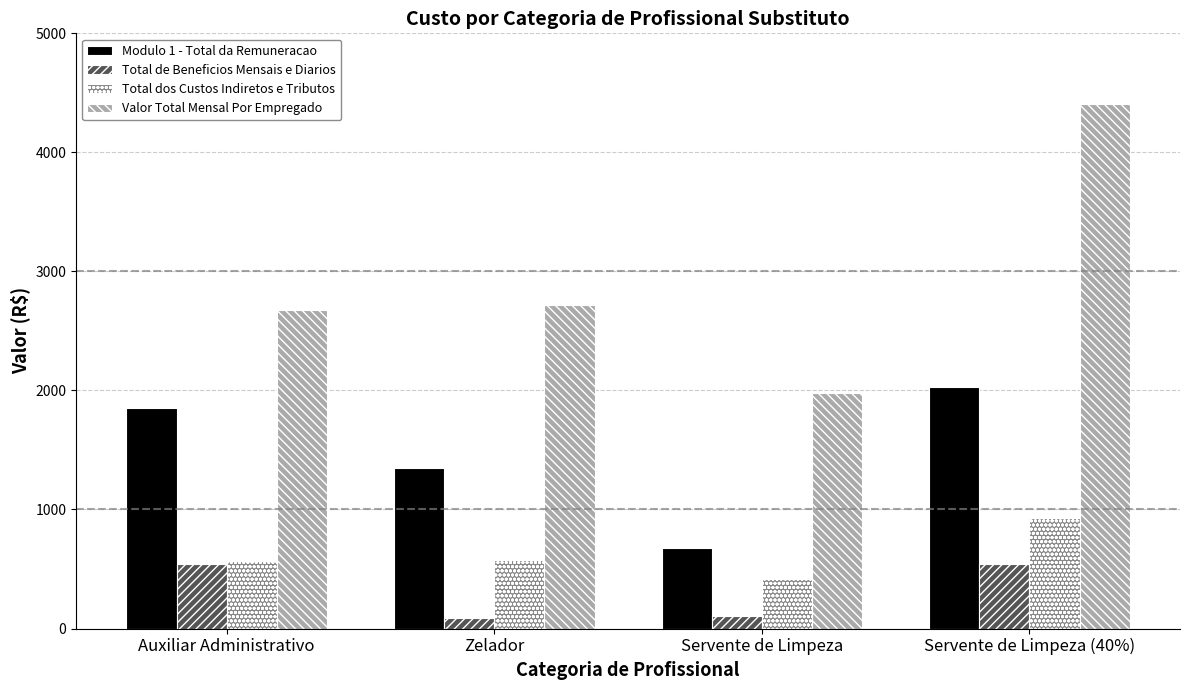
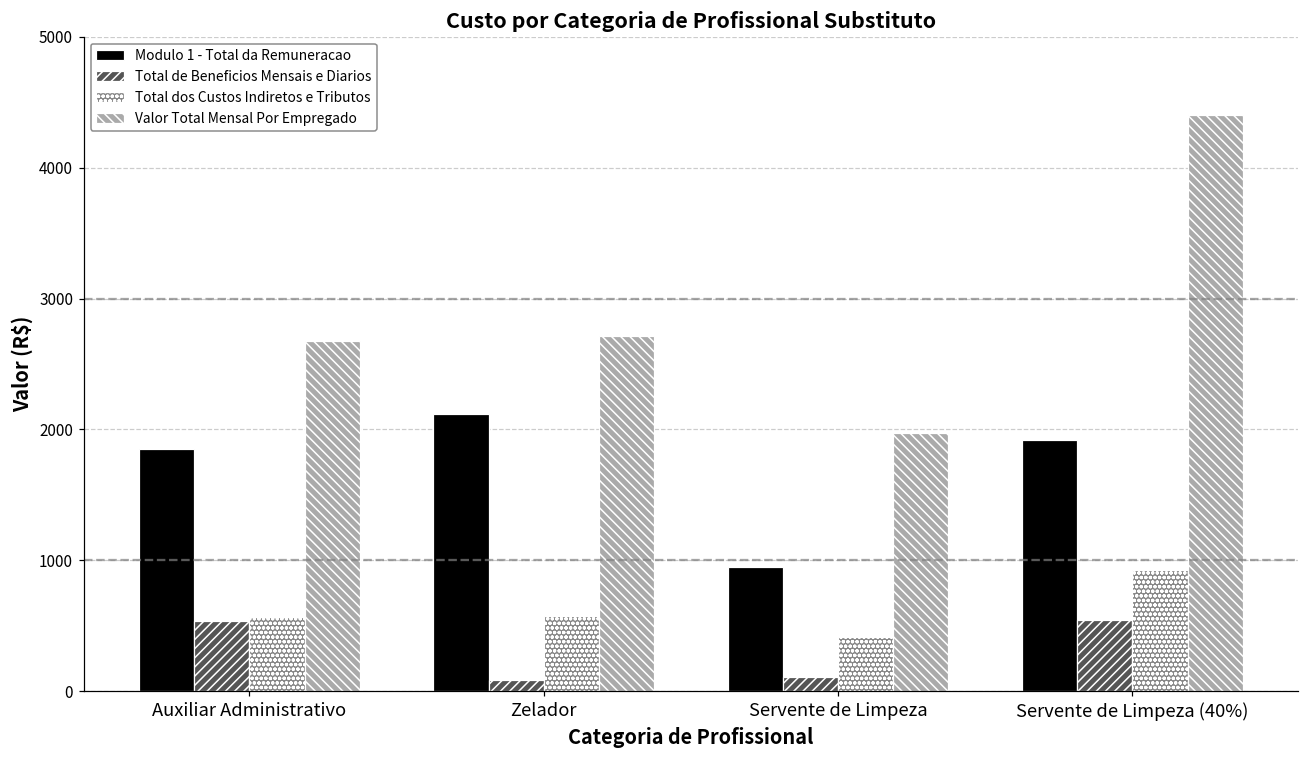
Modulo 1 - Total da Remuneracao, Zelador: 1350 -> 2120
Modulo 1 - Total da Remuneracao, Servente de Limpeza: 680 -> 950
Modulo 1 - Total da Remuneracao, Servente de Limpeza (40%): 2030 -> 1920
